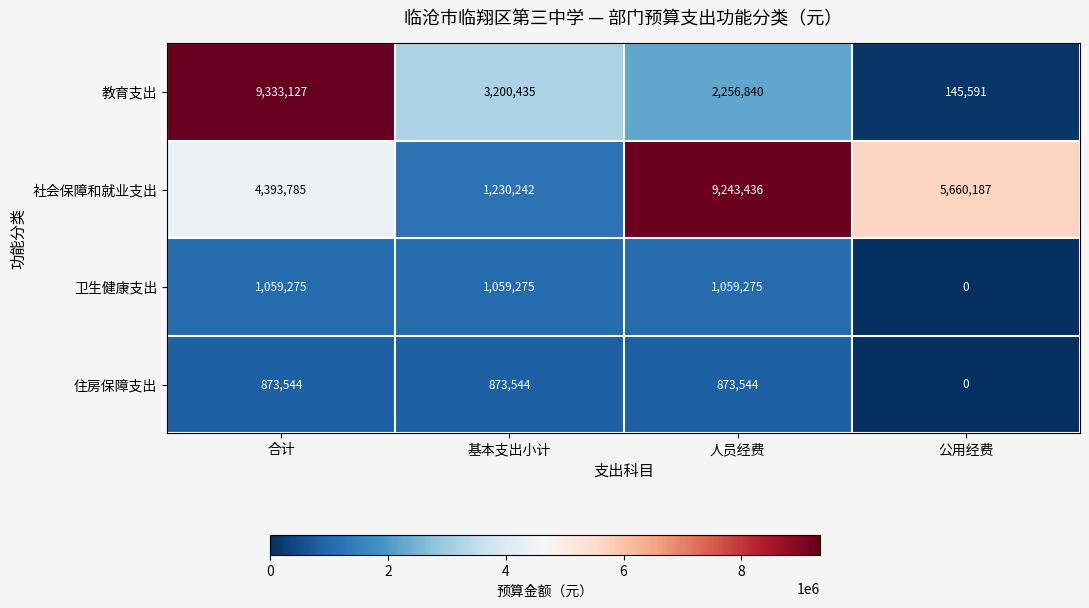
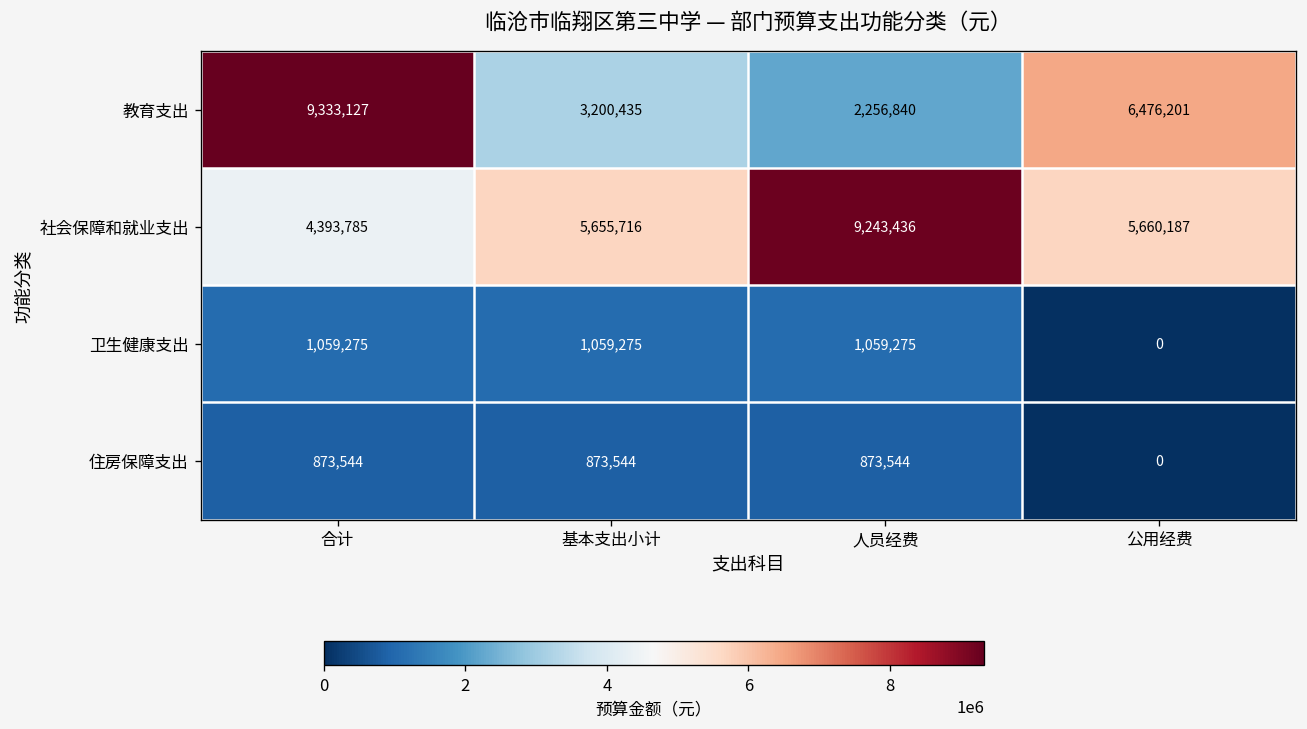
教育支出, 公用经费: 145,591 -> 6,476,201
社会保障和就业支出, 基本支出小计: 1,230,242 -> 5,655,716
